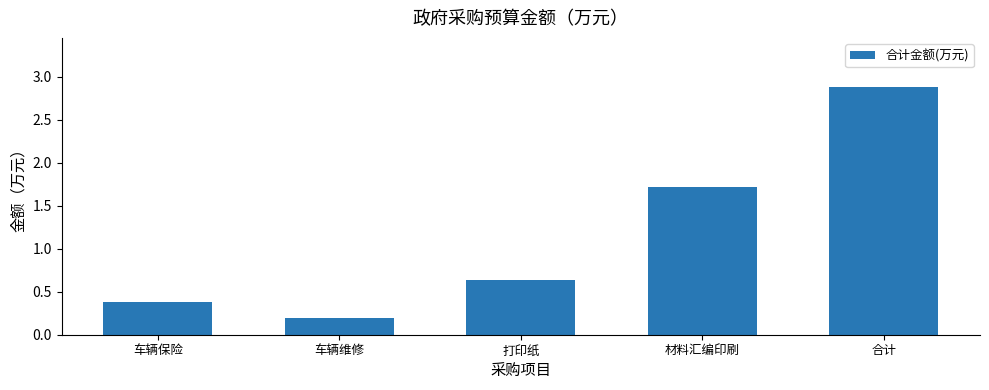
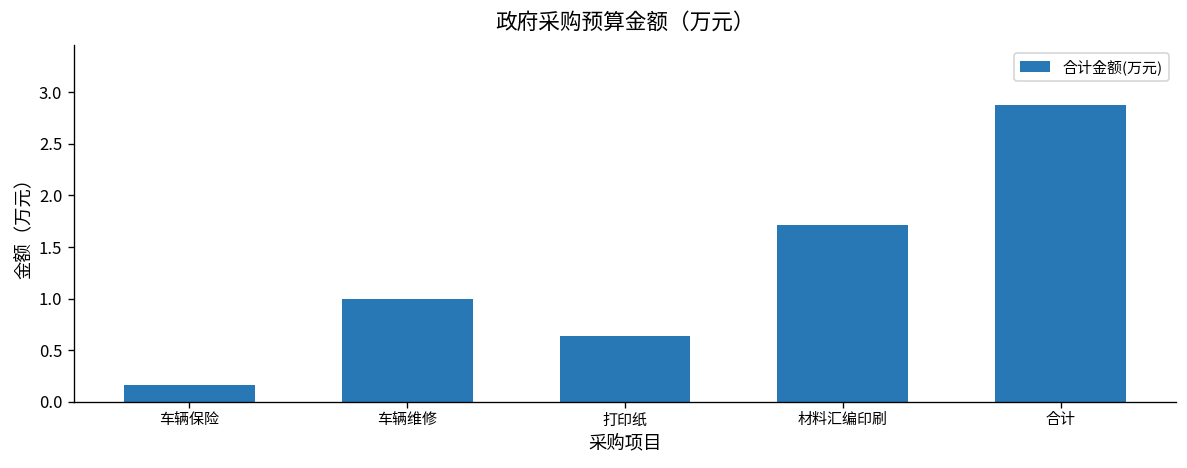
车辆保险: 0.4 -> 0.2
车辆维修: 0.2 -> 1.0
